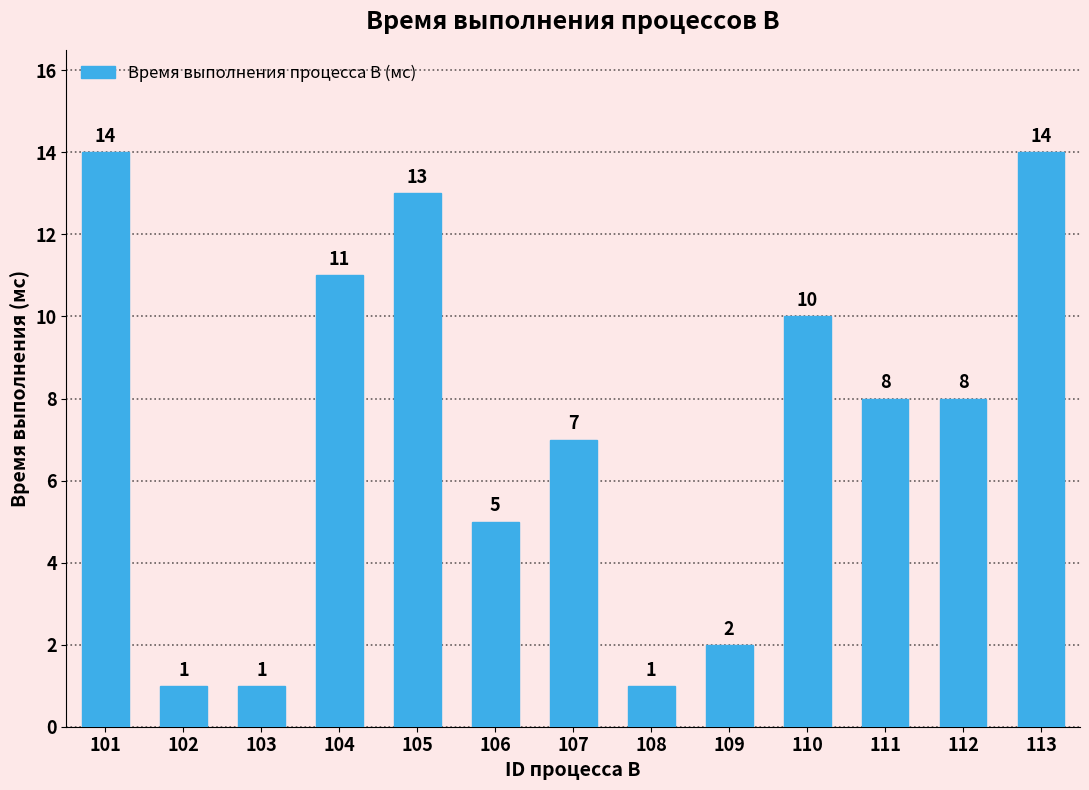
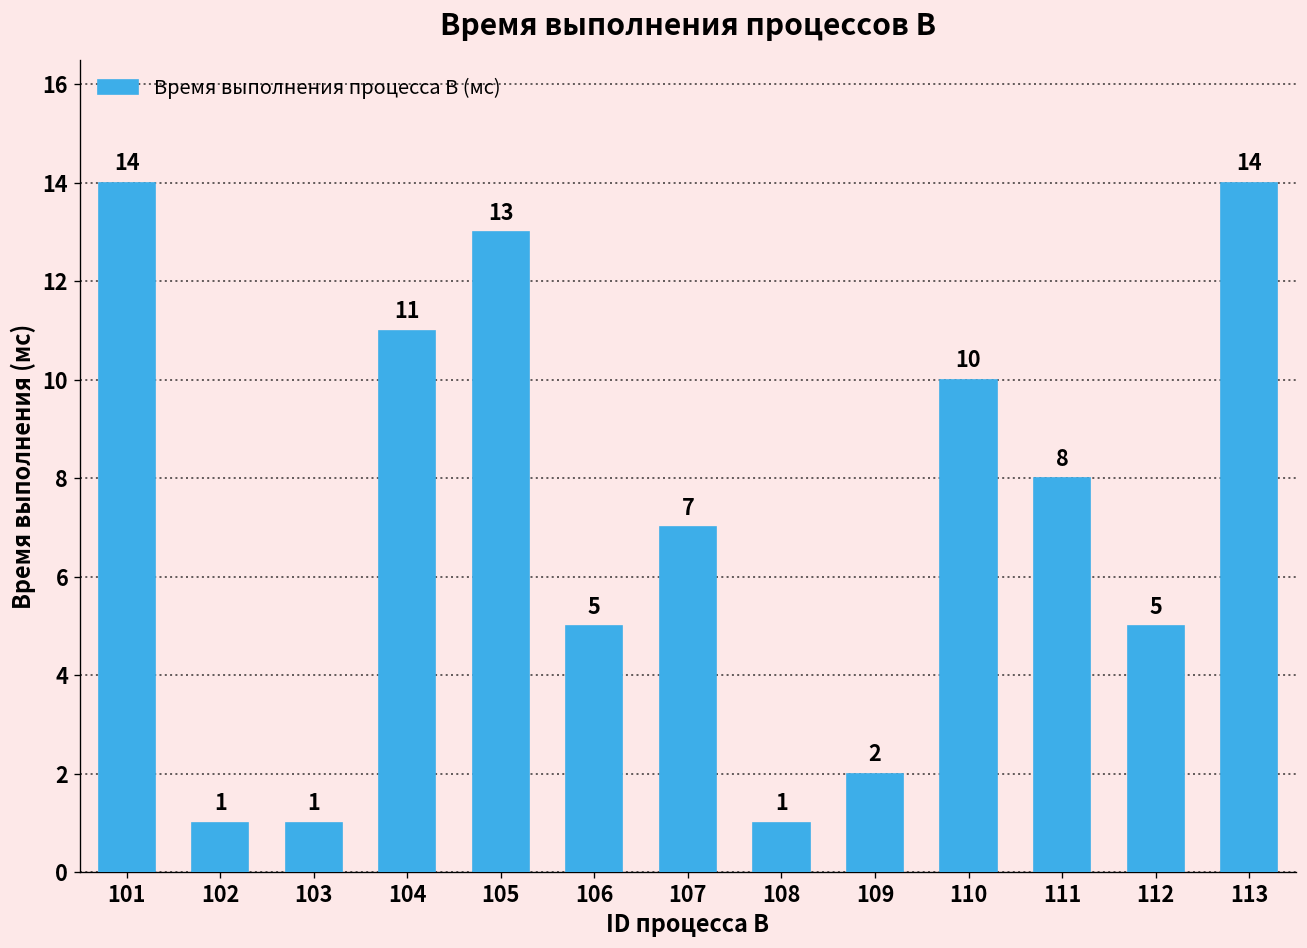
112: 8 -> 5
